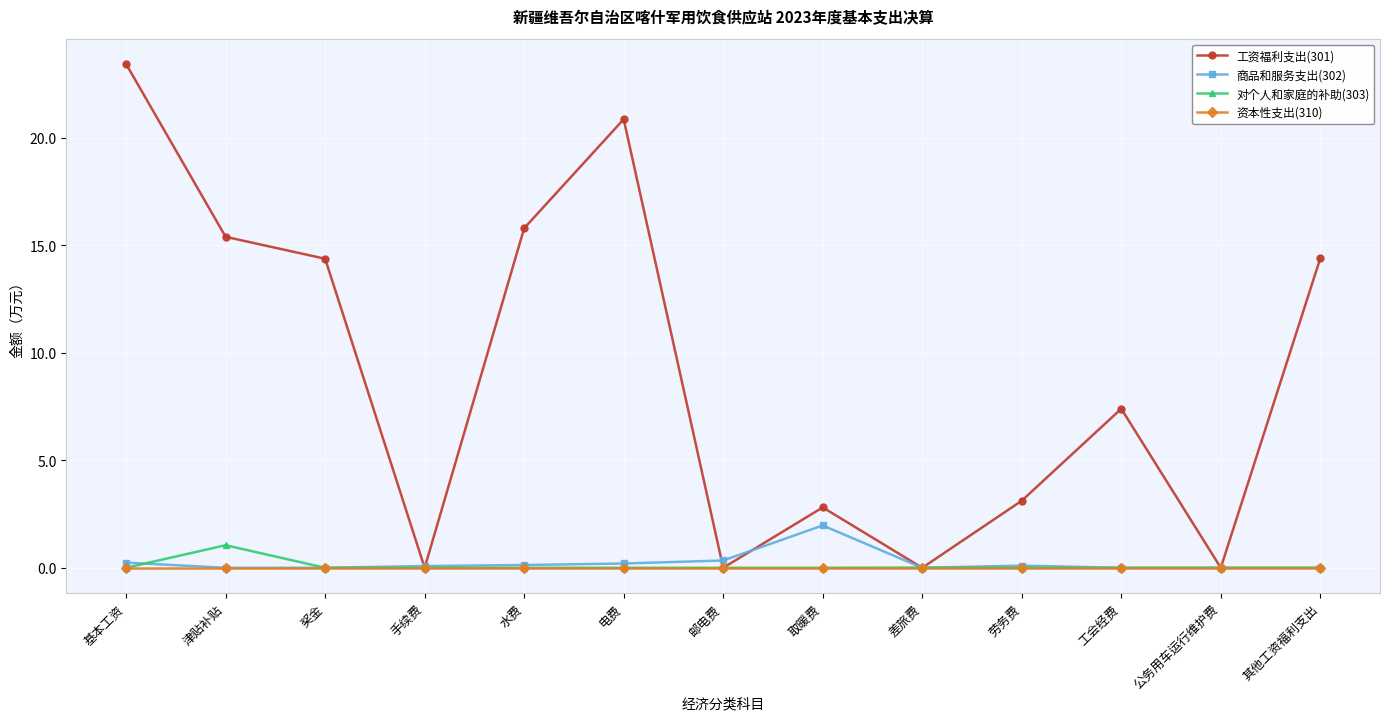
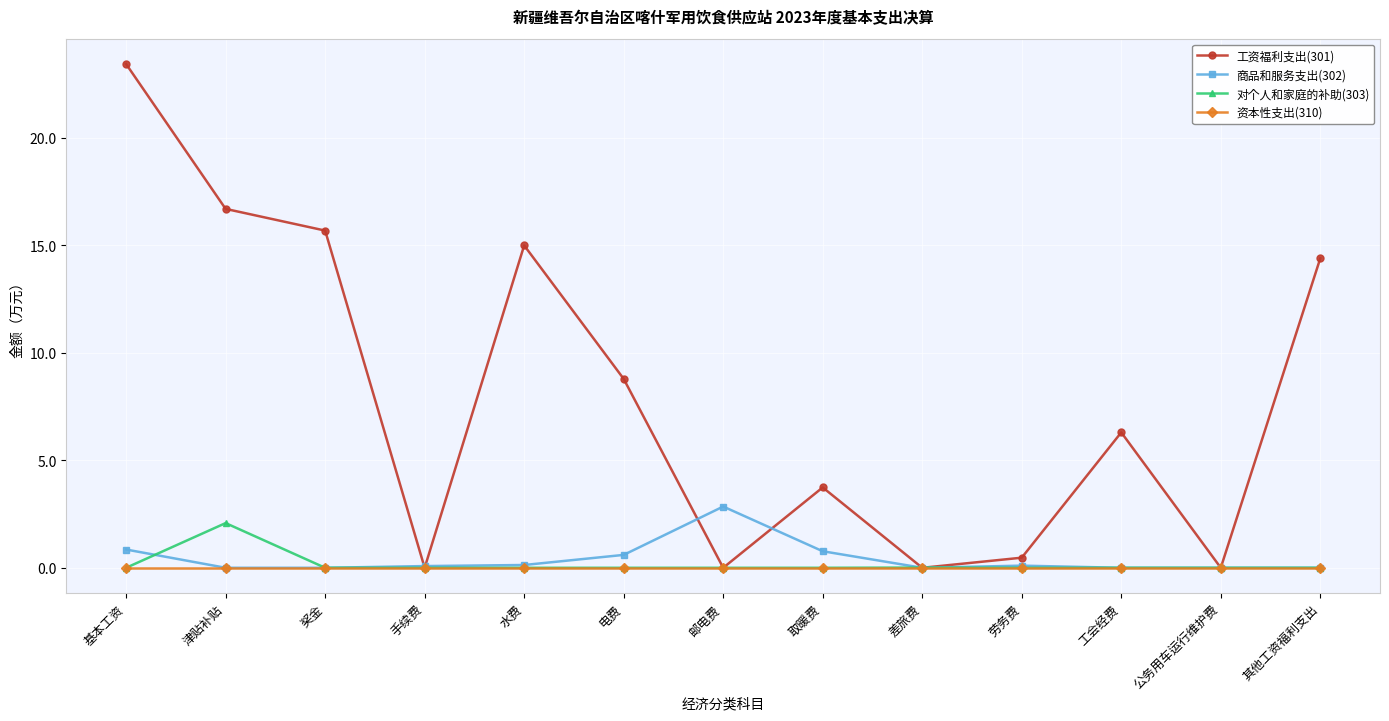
商品和服务支出(302), 基本工资: 0.2 -> 0.9
工资福利支出(301), 津贴补贴: 15.4 -> 16.7
对个人和家庭的补助(303), 津贴补贴: 1.1 -> 2.1
工资福利支出(301), 奖金: 14.4 -> 15.7
工资福利支出(301), 水费: 15.8 -> 15.0
工资福利支出(301), 电费: 20.9 -> 8.8
商品和服务支出(302), 电费: 0.2 -> 0.6
商品和服务支出(302), 邮电费: 0.3 -> 2.9
工资福利支出(301), 取暖费: 2.8 -> 3.7
商品和服务支出(302), 取暖费: 2.0 -> 0.8
工资福利支出(301), 劳务费: 3.1 -> 0.5
工资福利支出(301), 工会经费: 7.4 -> 6.3
